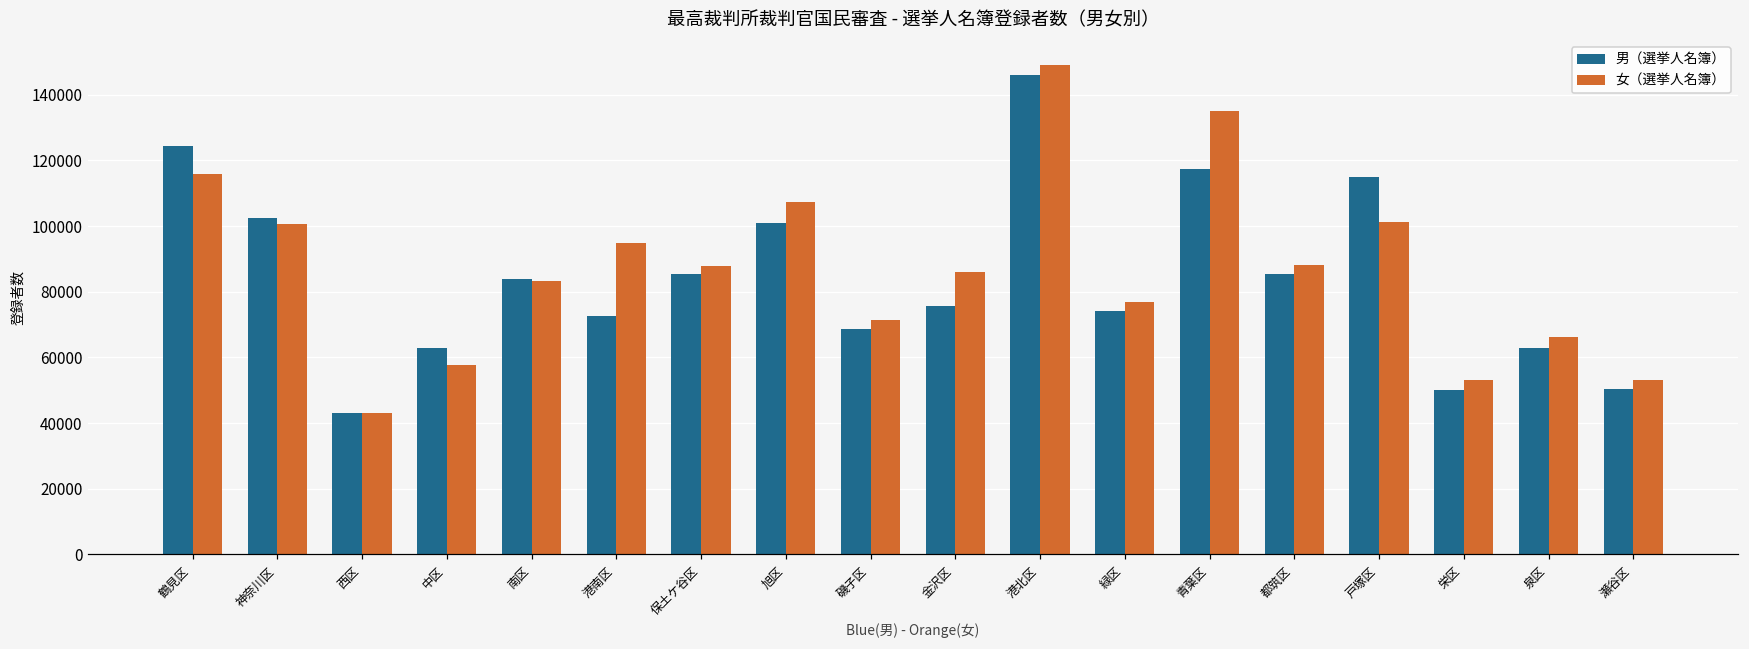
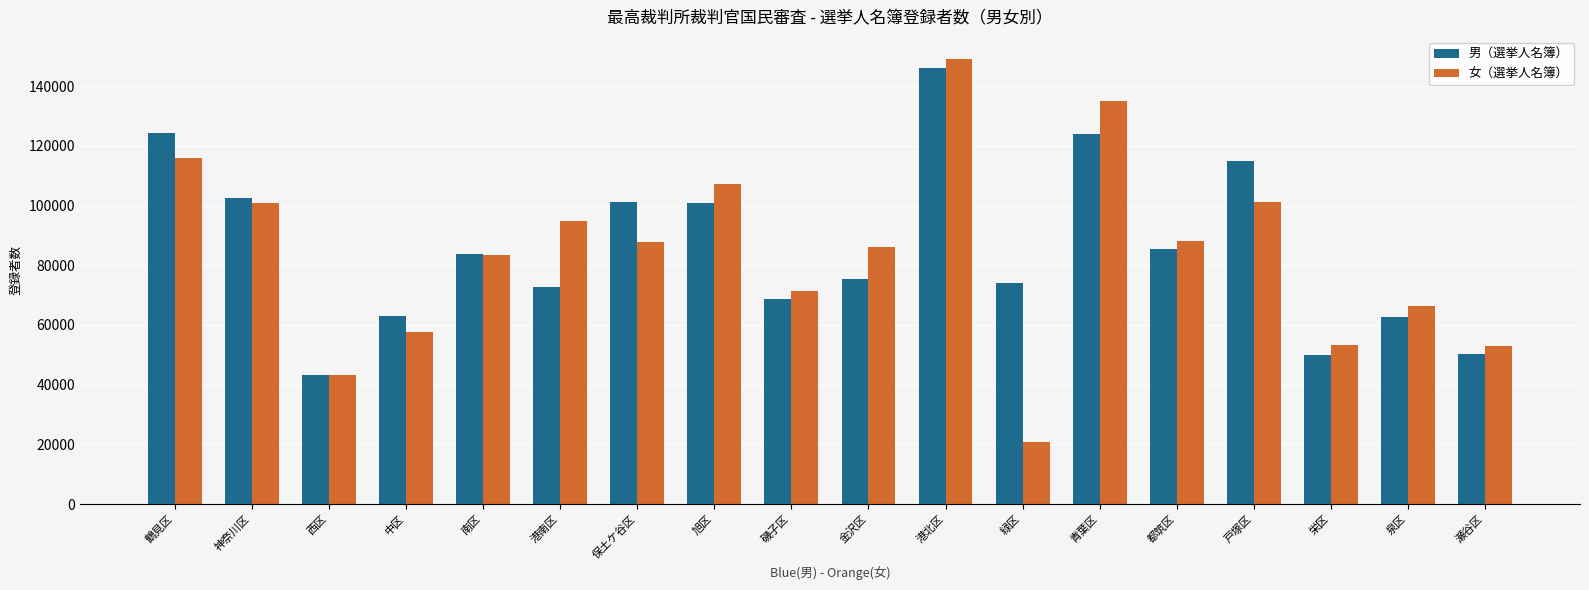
男（選挙人名簿）, 保土ケ谷区: 85000 -> 101000
女（選挙人名簿）, 緑区: 77000 -> 21000
男（選挙人名簿）, 青葉区: 118000 -> 124000
